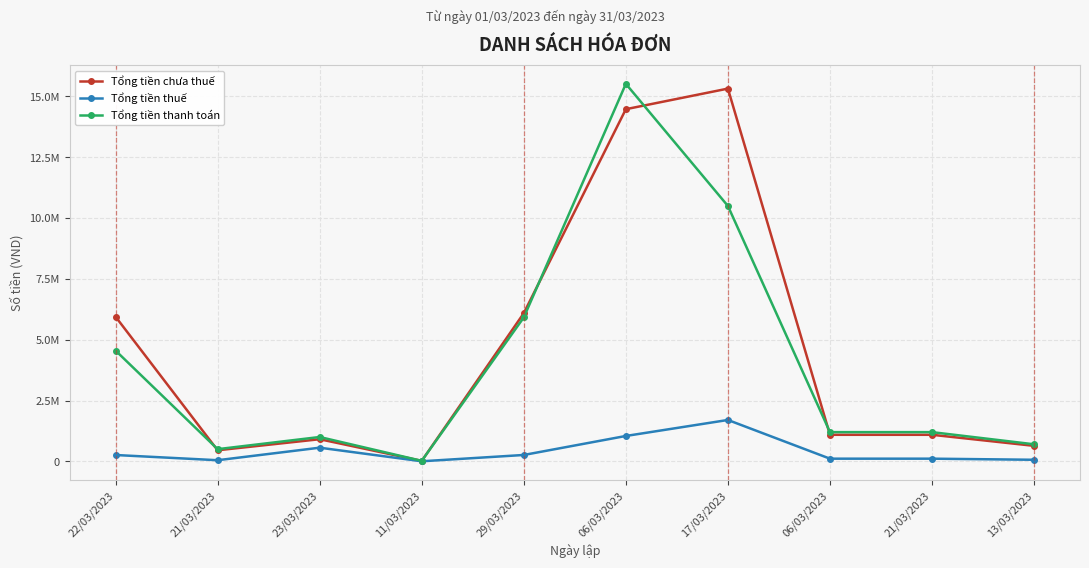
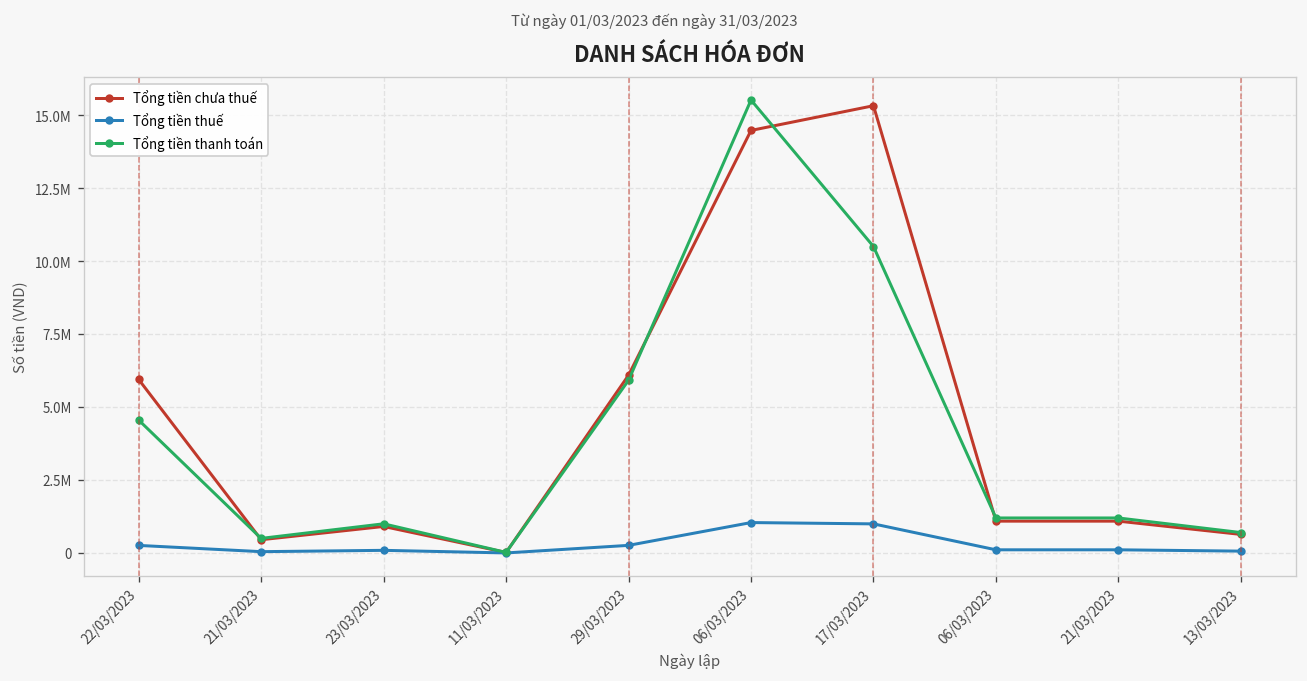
Tổng tiền thuế, 23/03/2023: 600000 -> 100000
Tổng tiền thuế, 17/03/2023: 1700000 -> 1000000
